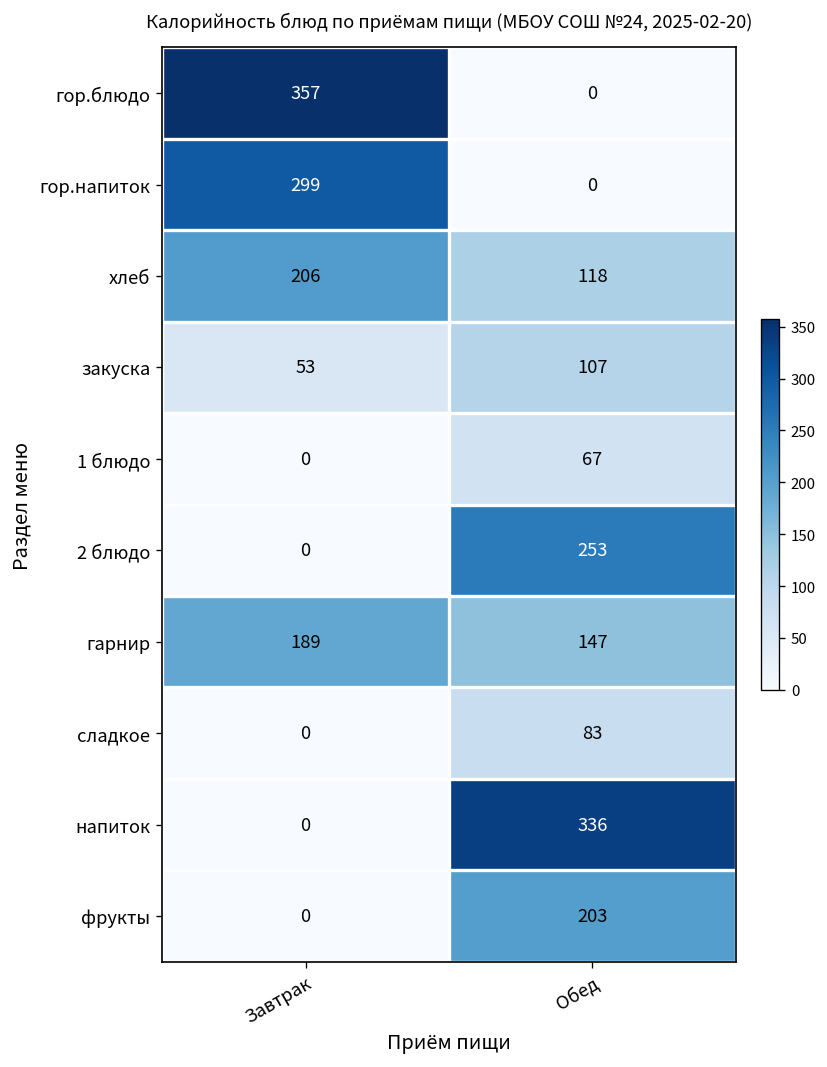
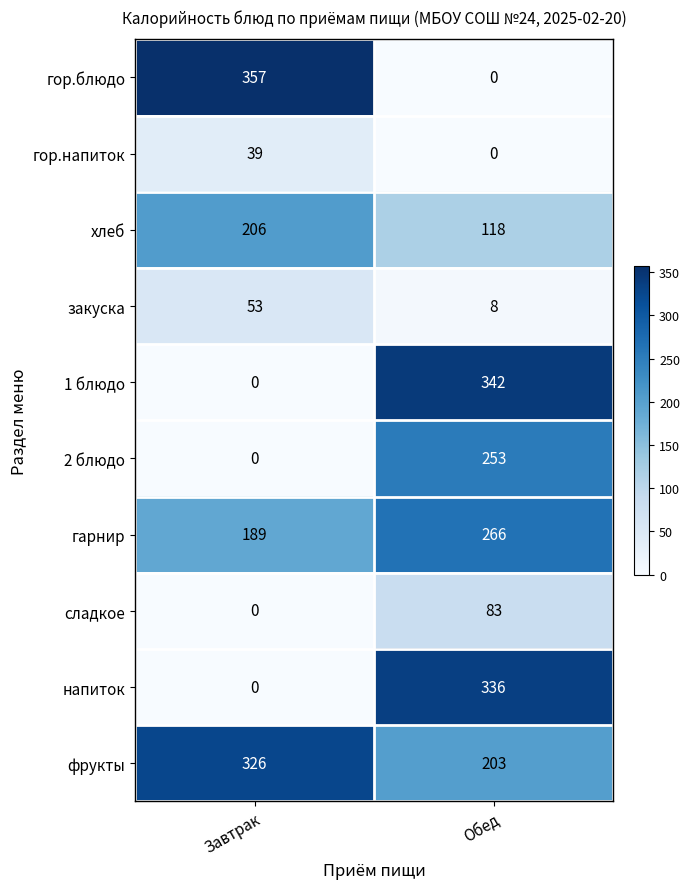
гор.напиток, Завтрак: 299 -> 39
закуска, Обед: 107 -> 8
1 блюдо, Обед: 67 -> 342
гарнир, Обед: 147 -> 266
фрукты, Завтрак: 0 -> 326
